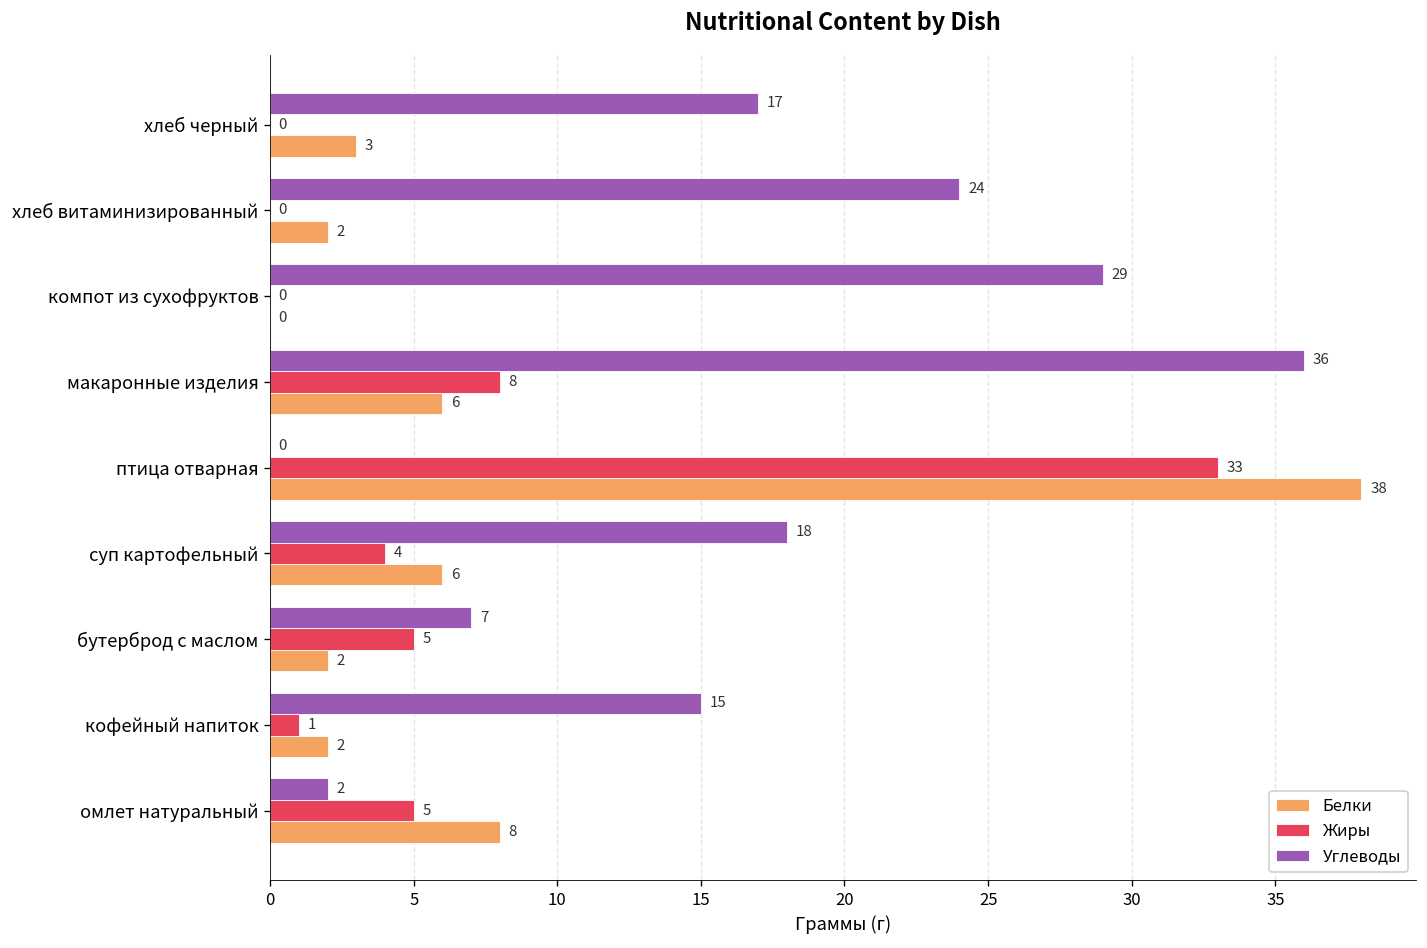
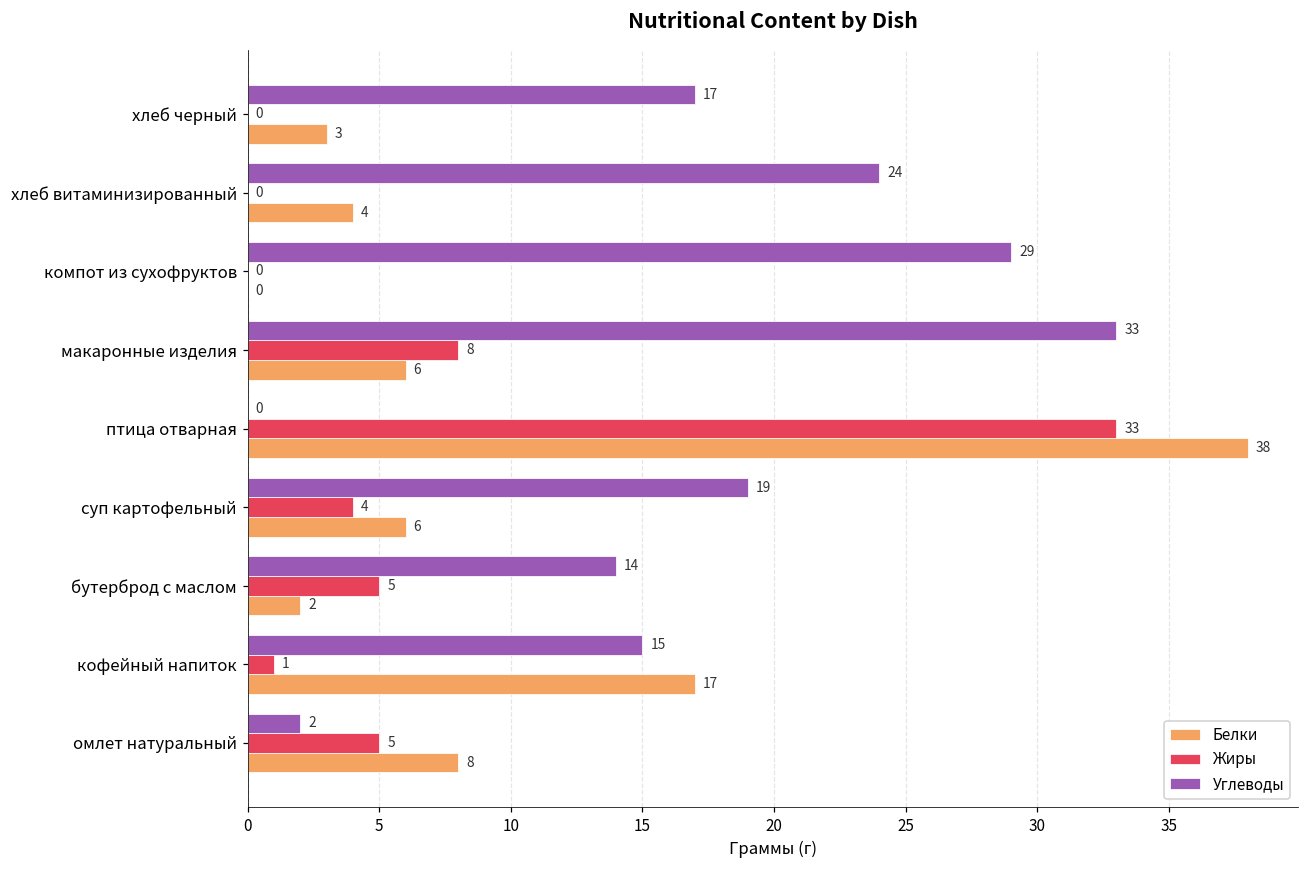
Белки, хлеб витаминизированный: 2 -> 4
Углеводы, макаронные изделия: 36 -> 33
Углеводы, суп картофельный: 18 -> 19
Углеводы, бутерброд с маслом: 7 -> 14
Белки, кофейный напиток: 2 -> 17
